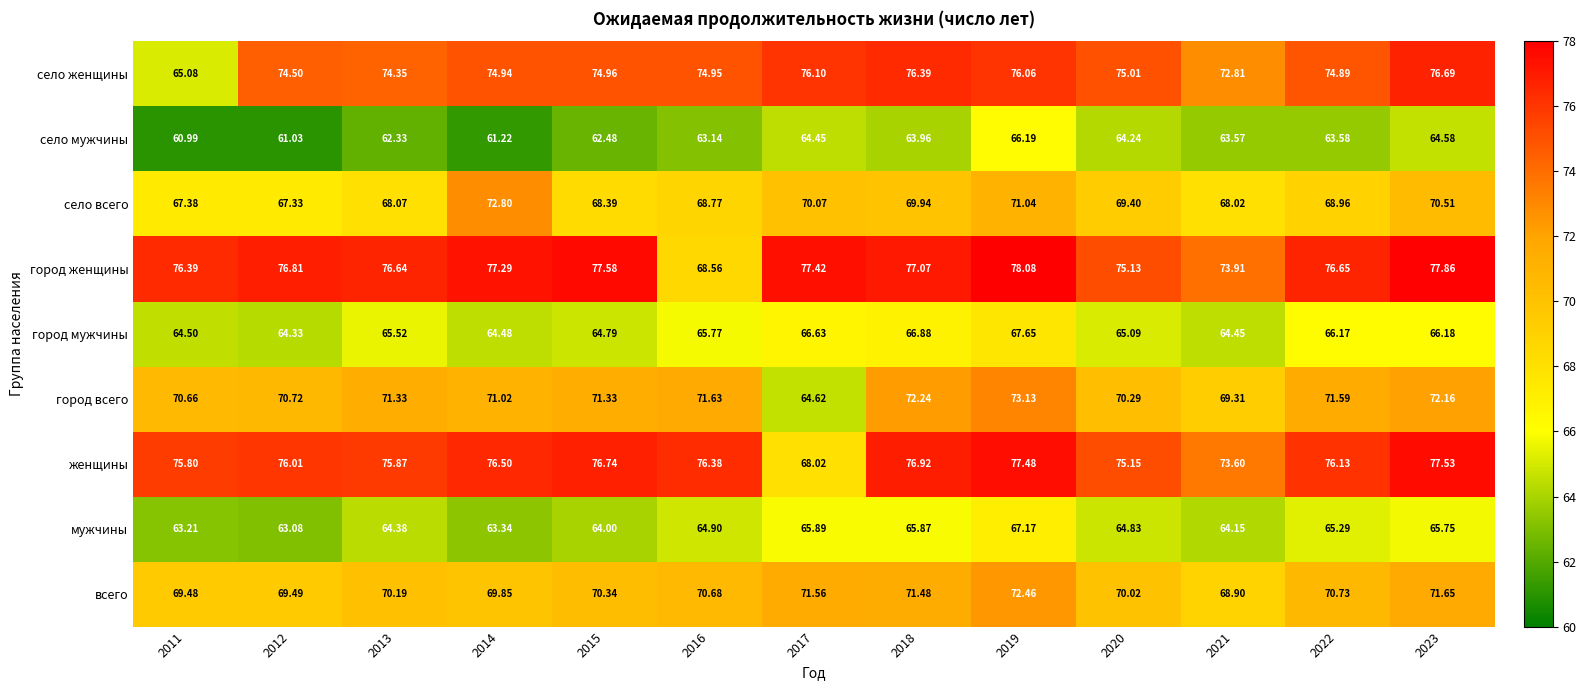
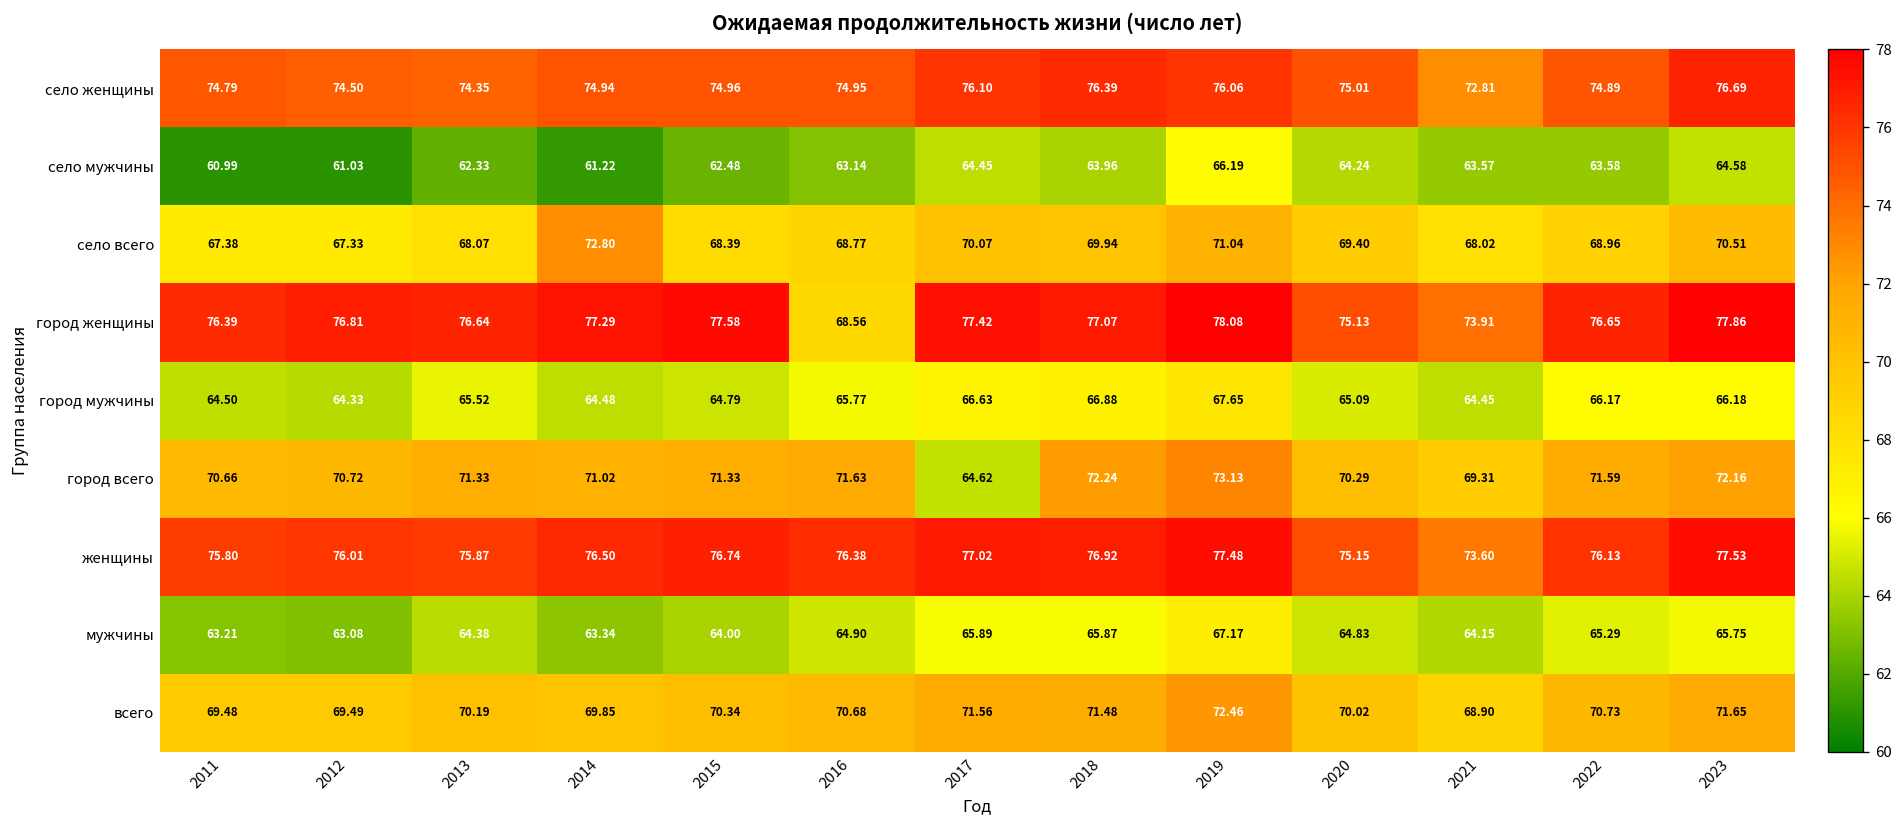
село женщины, 2011: 65.08 -> 74.79
женщины, 2017: 68.02 -> 77.02
